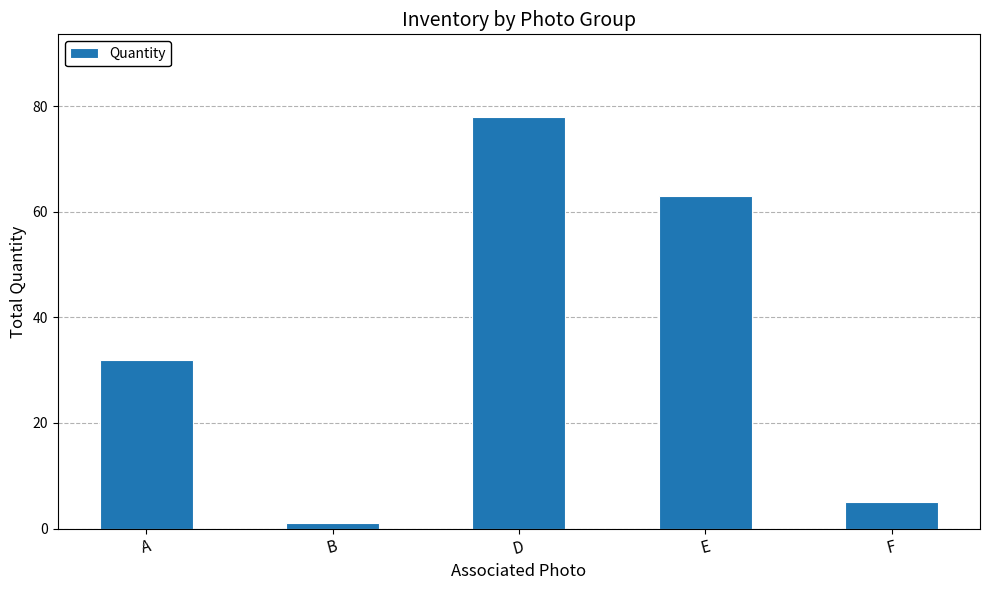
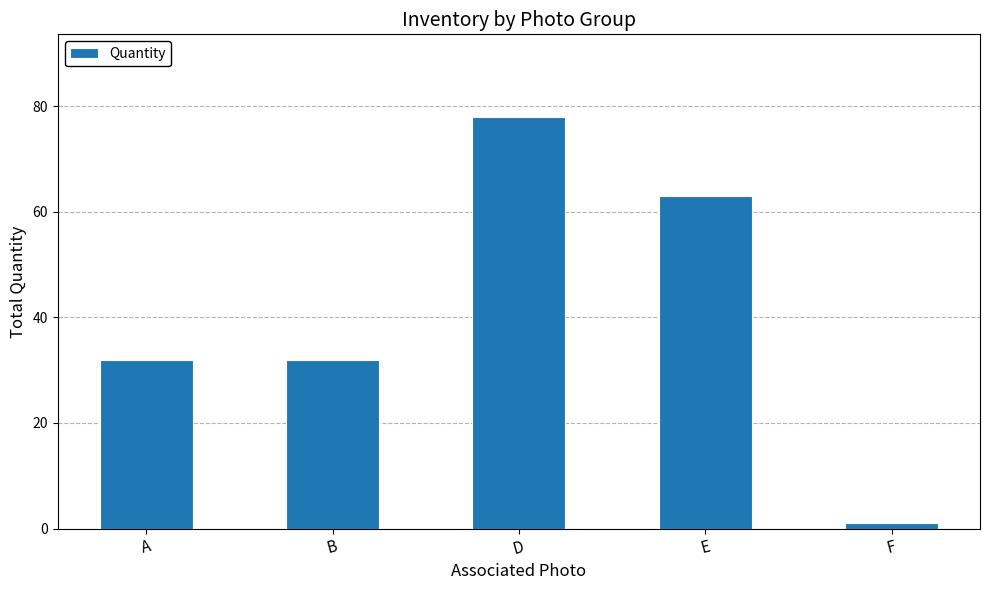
B: 1 -> 32
F: 5 -> 1
